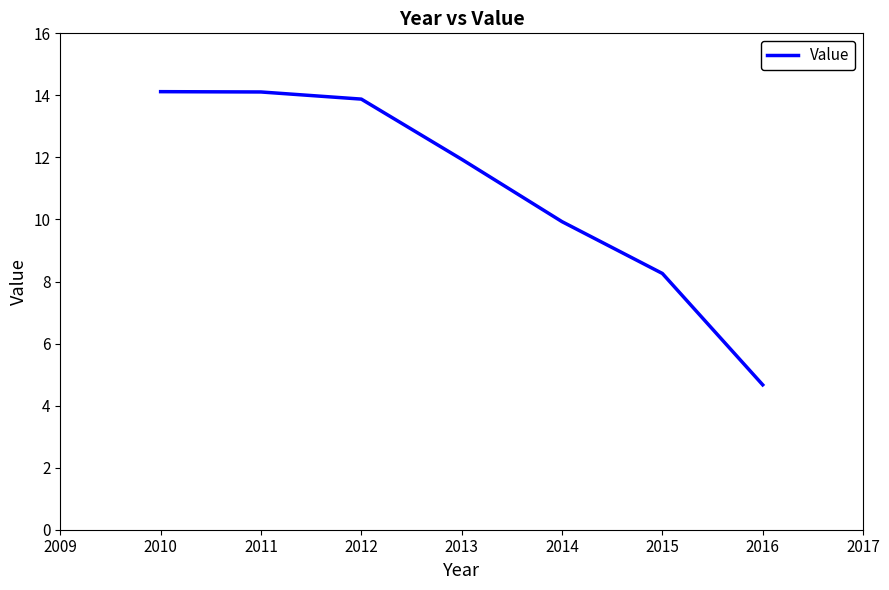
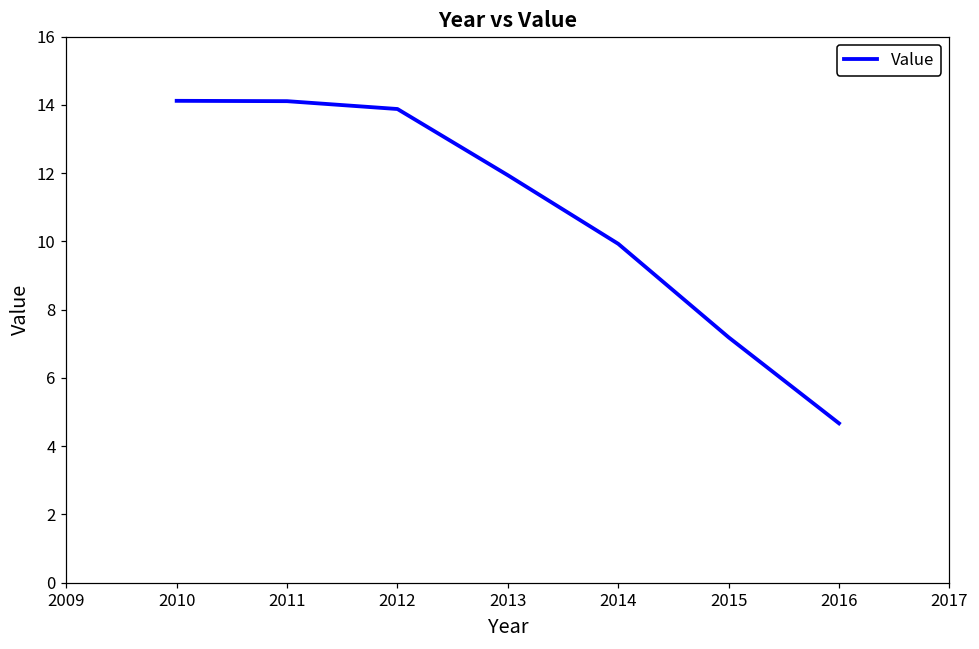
2015: 8.3 -> 7.2
